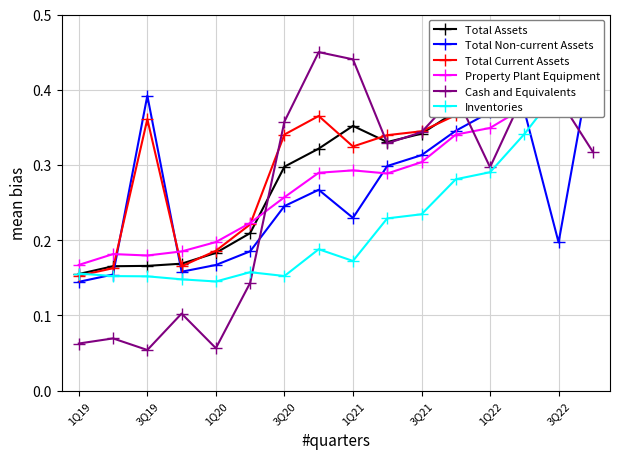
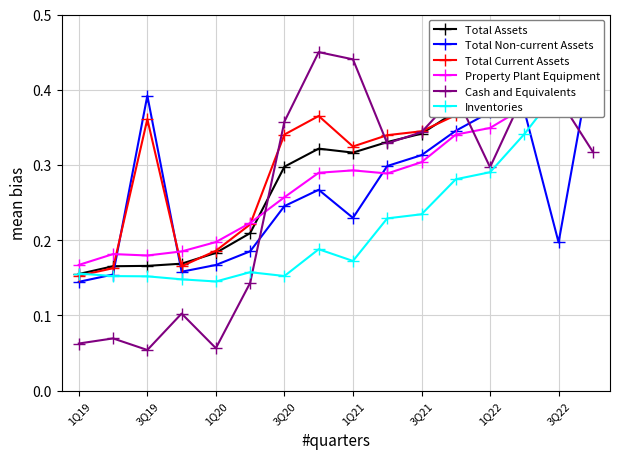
Total Assets, 1Q21: 0.35 -> 0.32
